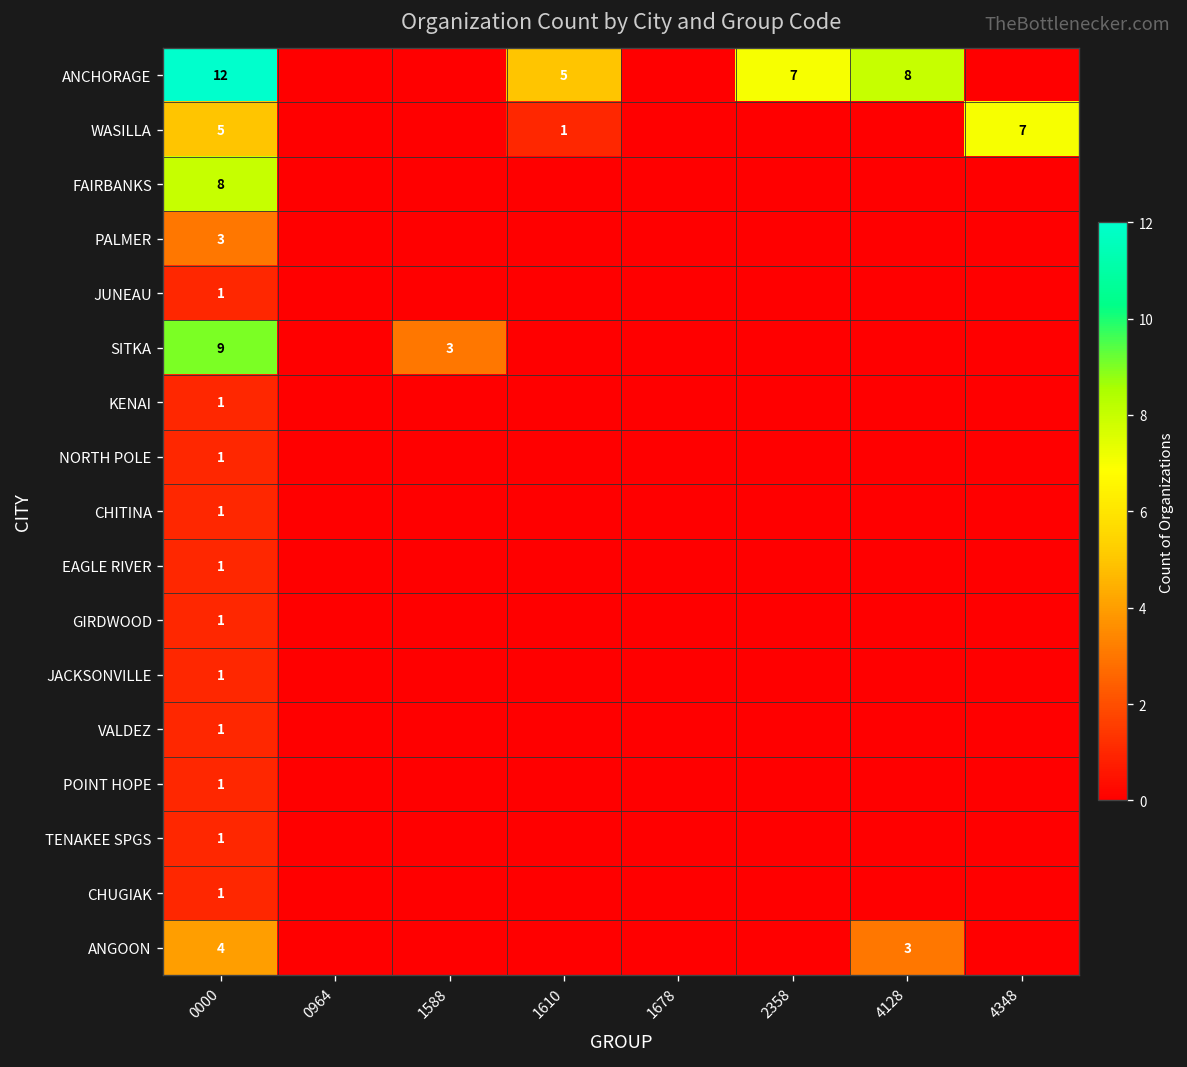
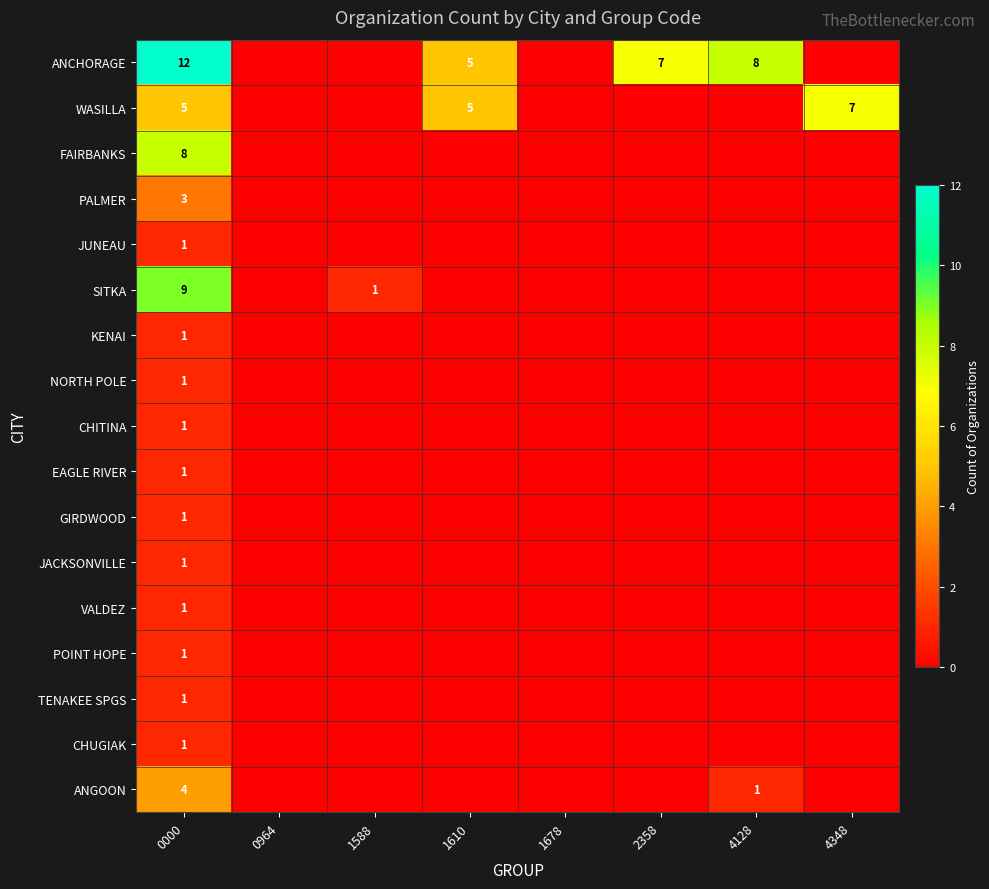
WASILLA, 1610: 1 -> 5
SITKA, 1588: 3 -> 1
ANGOON, 4128: 3 -> 1
